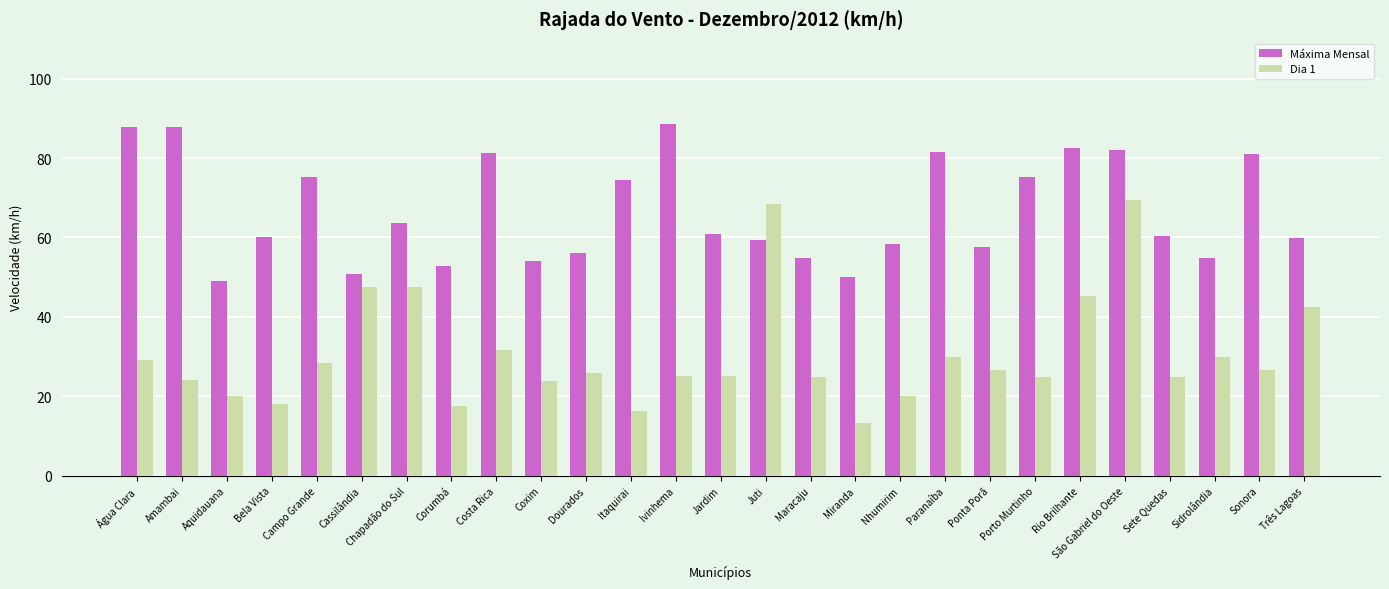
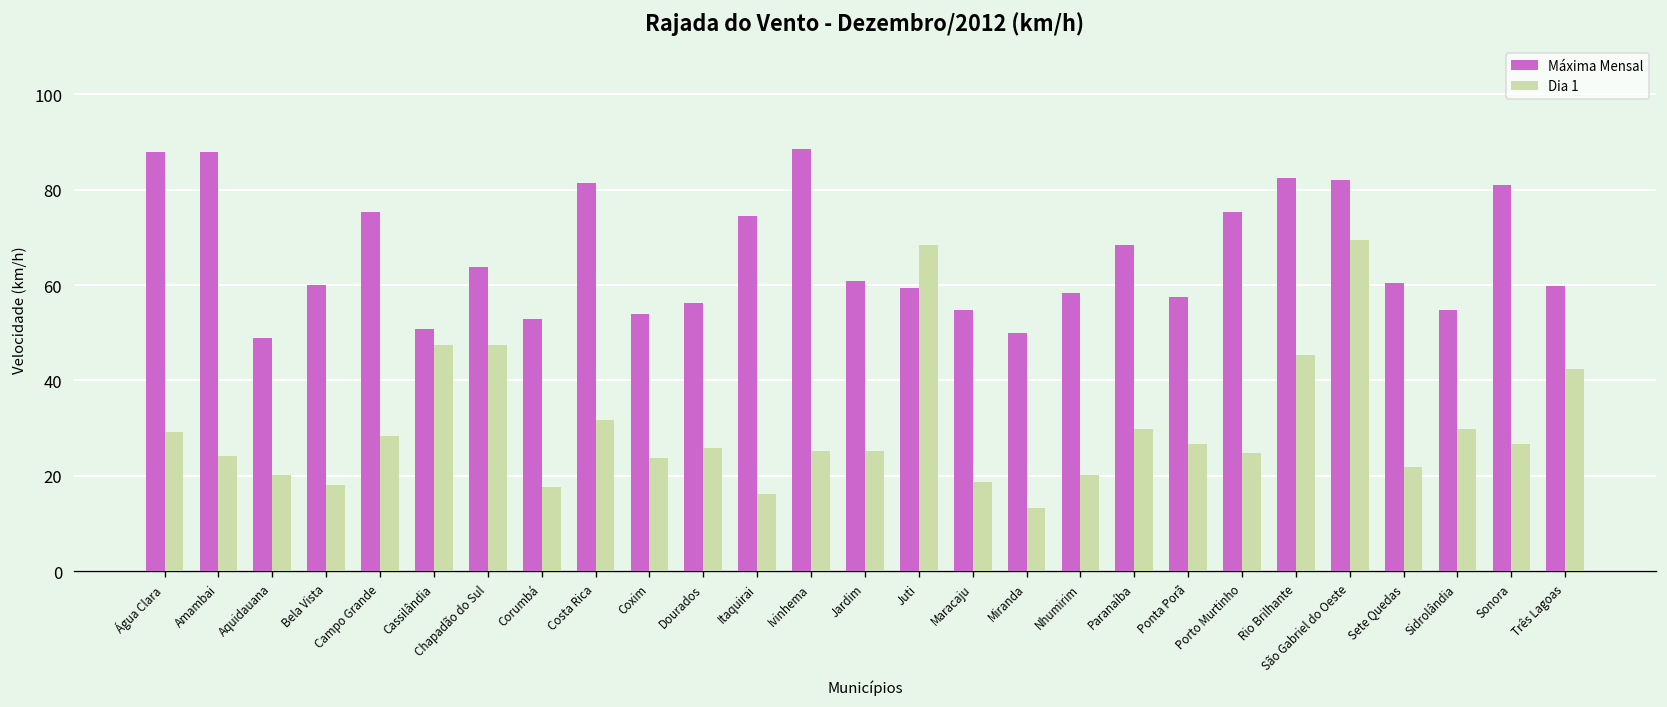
Dia 1, Maracaju: 25 -> 19
Máxima Mensal, Paranaíba: 81 -> 68
Dia 1, Sete Quedas: 25 -> 22
